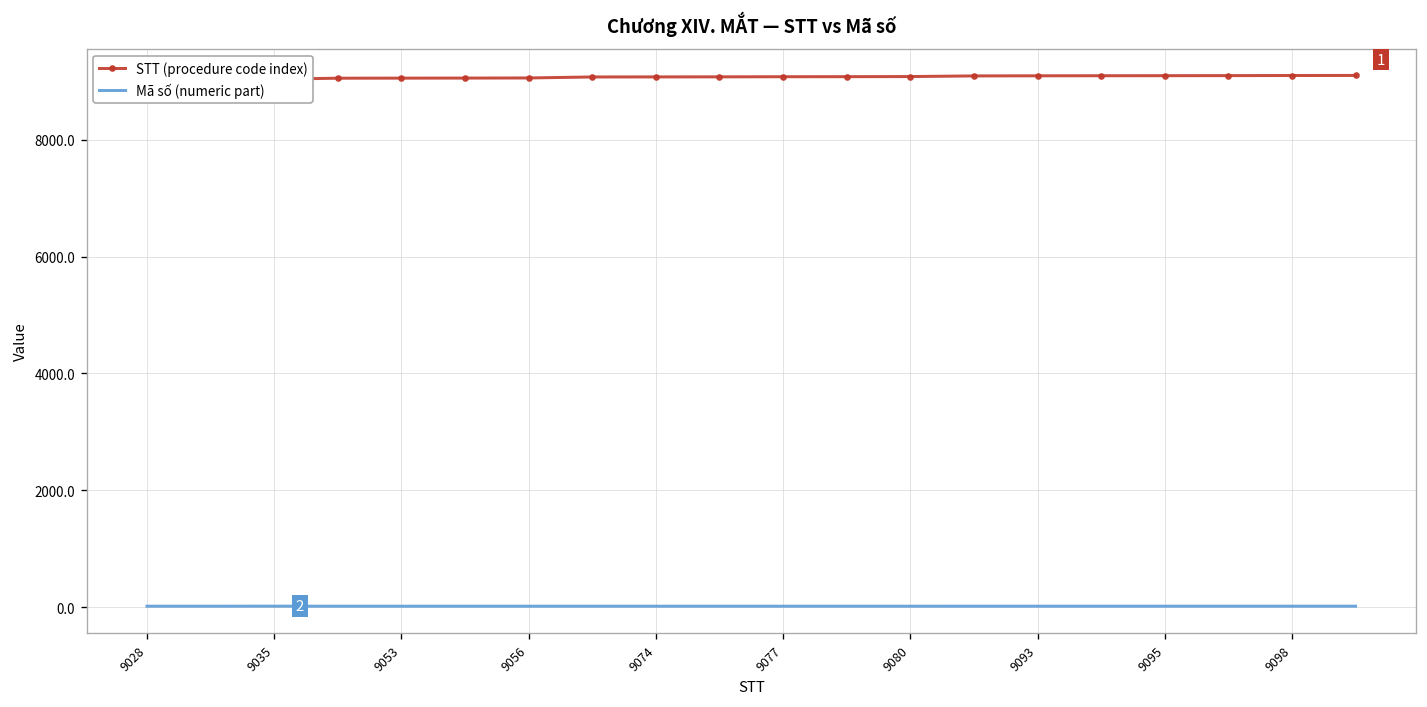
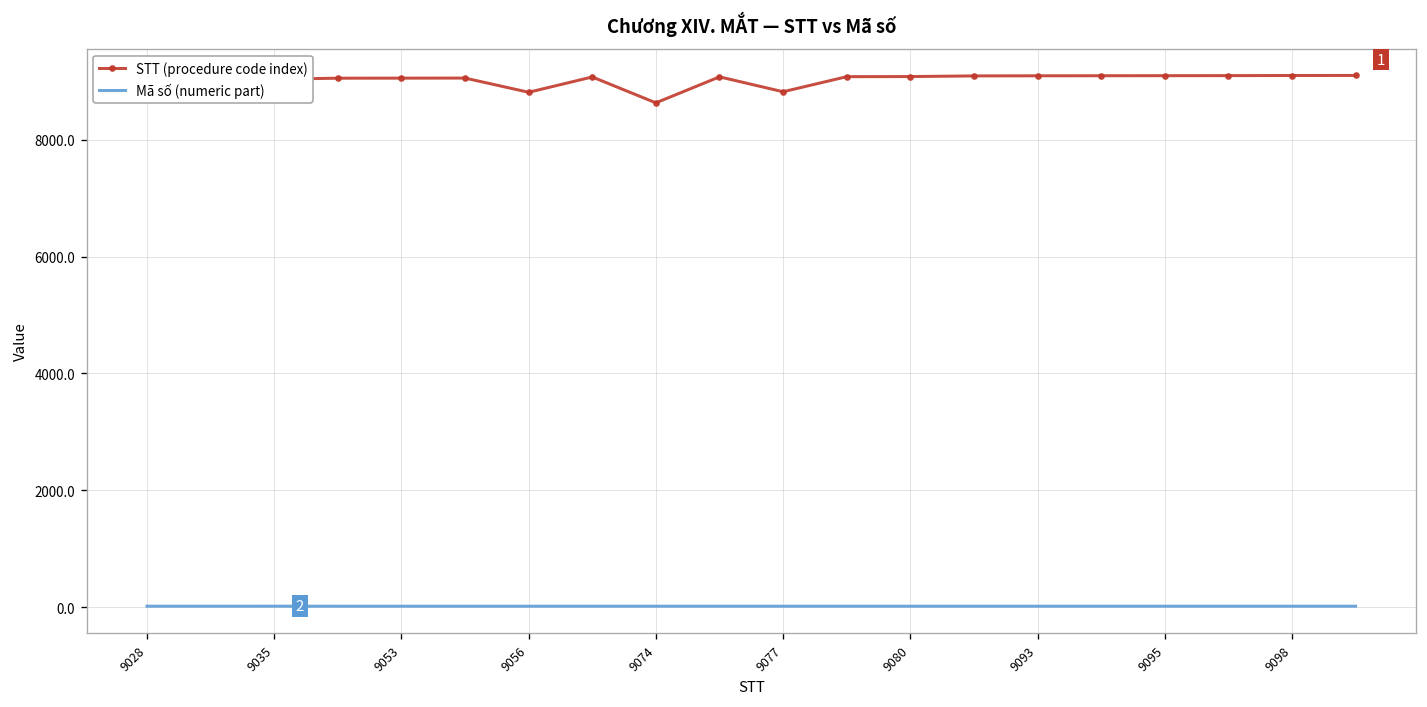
STT (procedure code index), 9056: 9100 -> 8800
STT (procedure code index), 9074: 9100 -> 8600
STT (procedure code index), 9077: 9100 -> 8800
